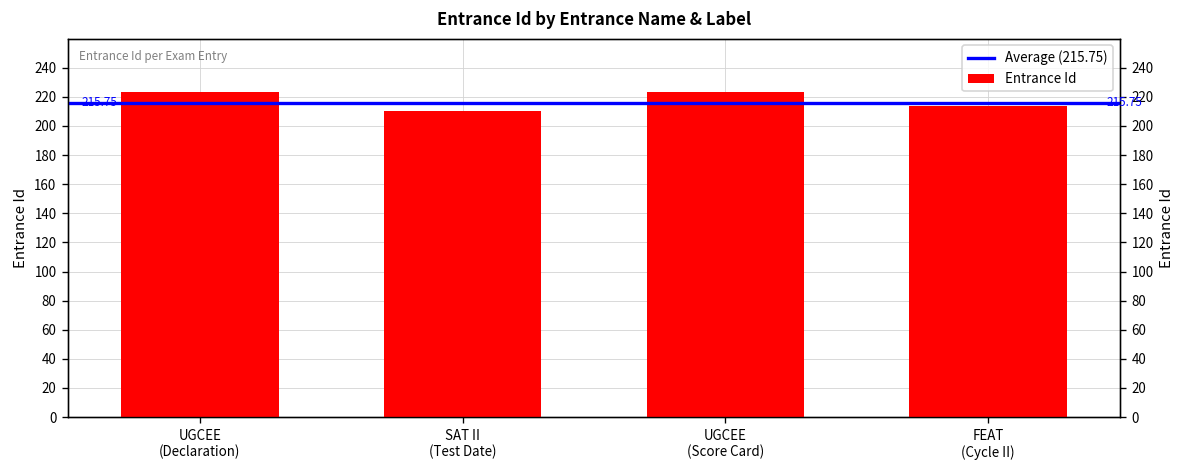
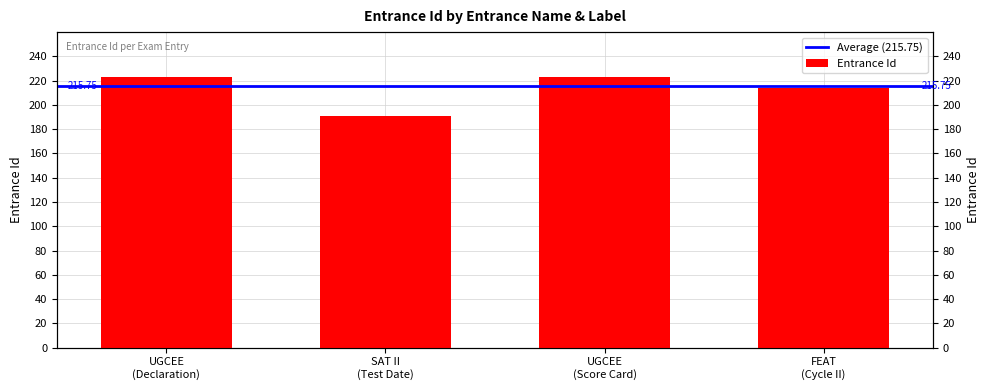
SAT II (Test Date): 210 -> 191
